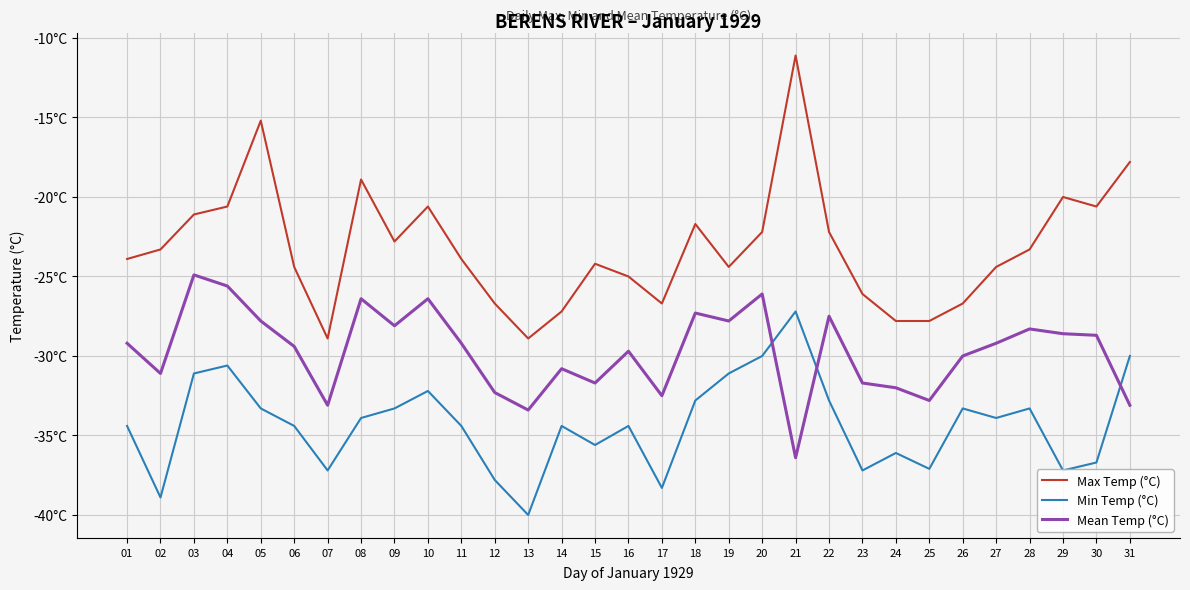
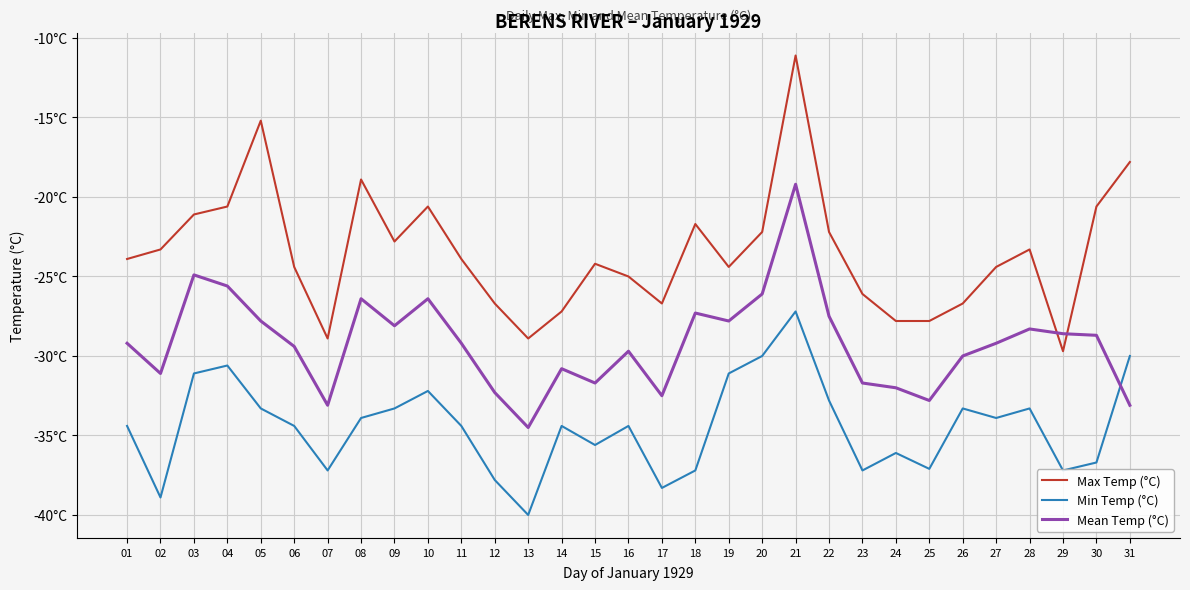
Mean Temp (°C), 13: -33.4°C -> -34.5°C
Min Temp (°C), 18: -32.8°C -> -37.2°C
Mean Temp (°C), 21: -36.4°C -> -19.2°C
Max Temp (°C), 29: -20.0°C -> -29.7°C
